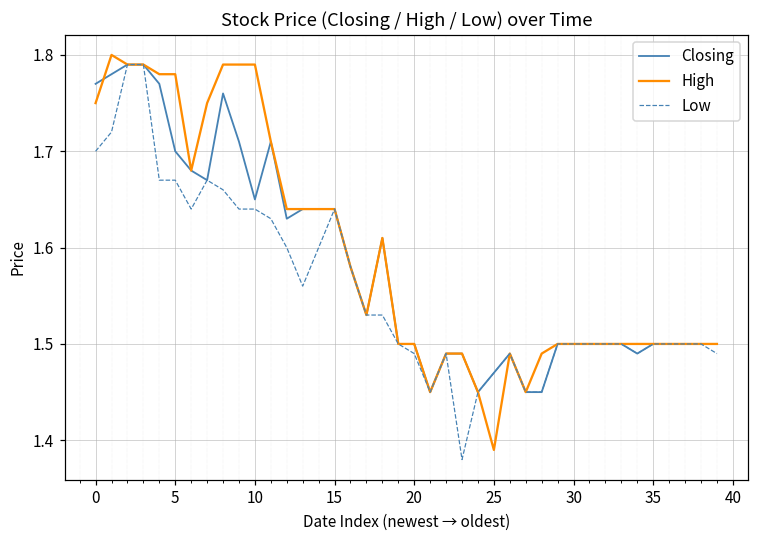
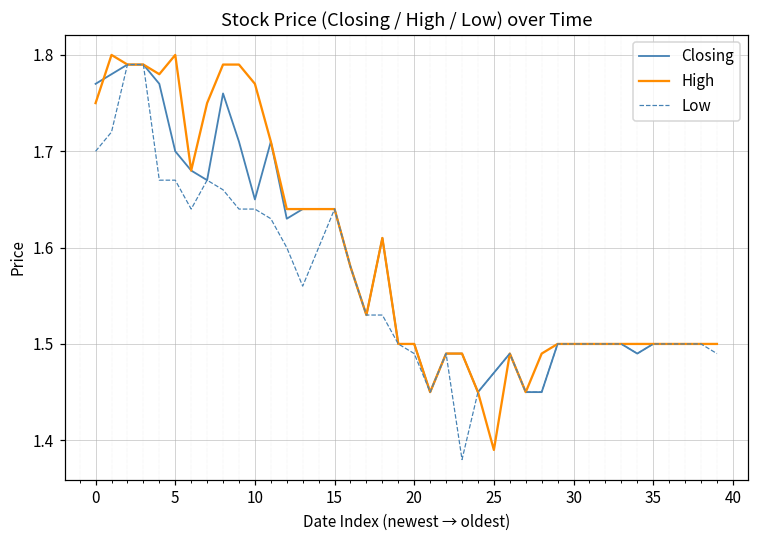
High, 5: 1.78 -> 1.80
High, 10: 1.79 -> 1.77
